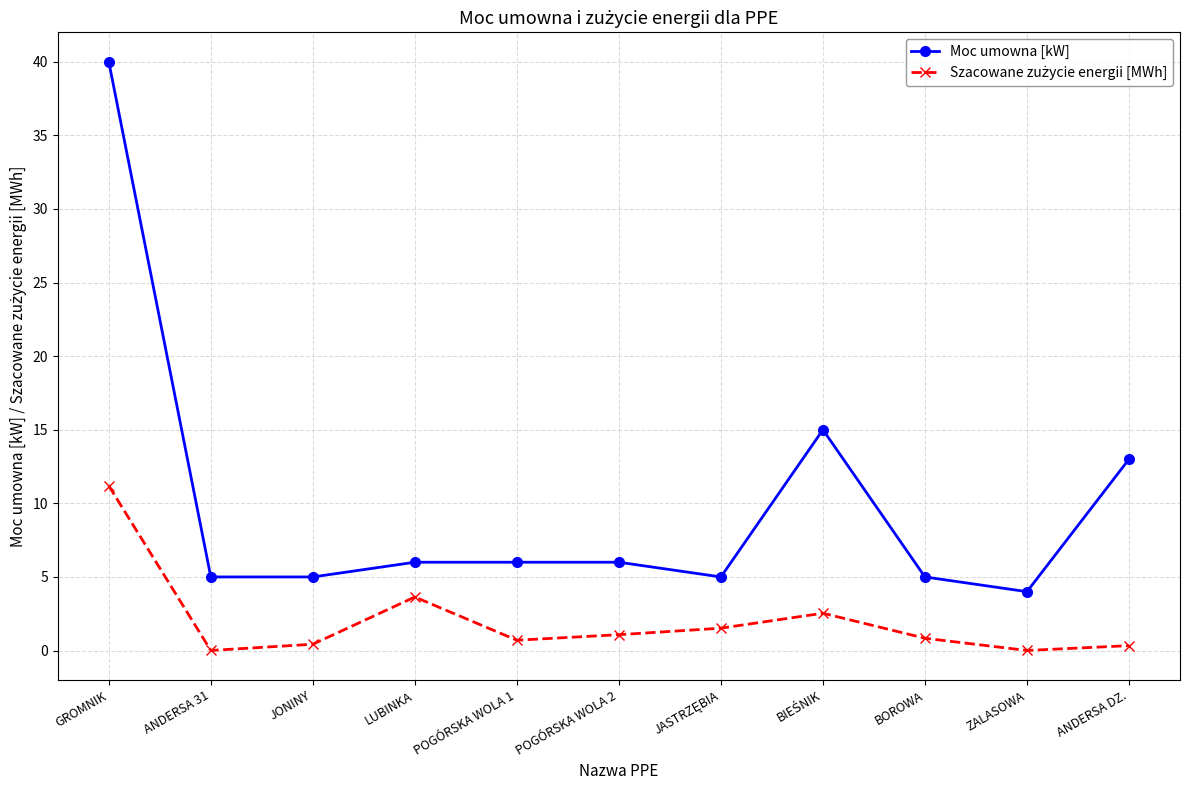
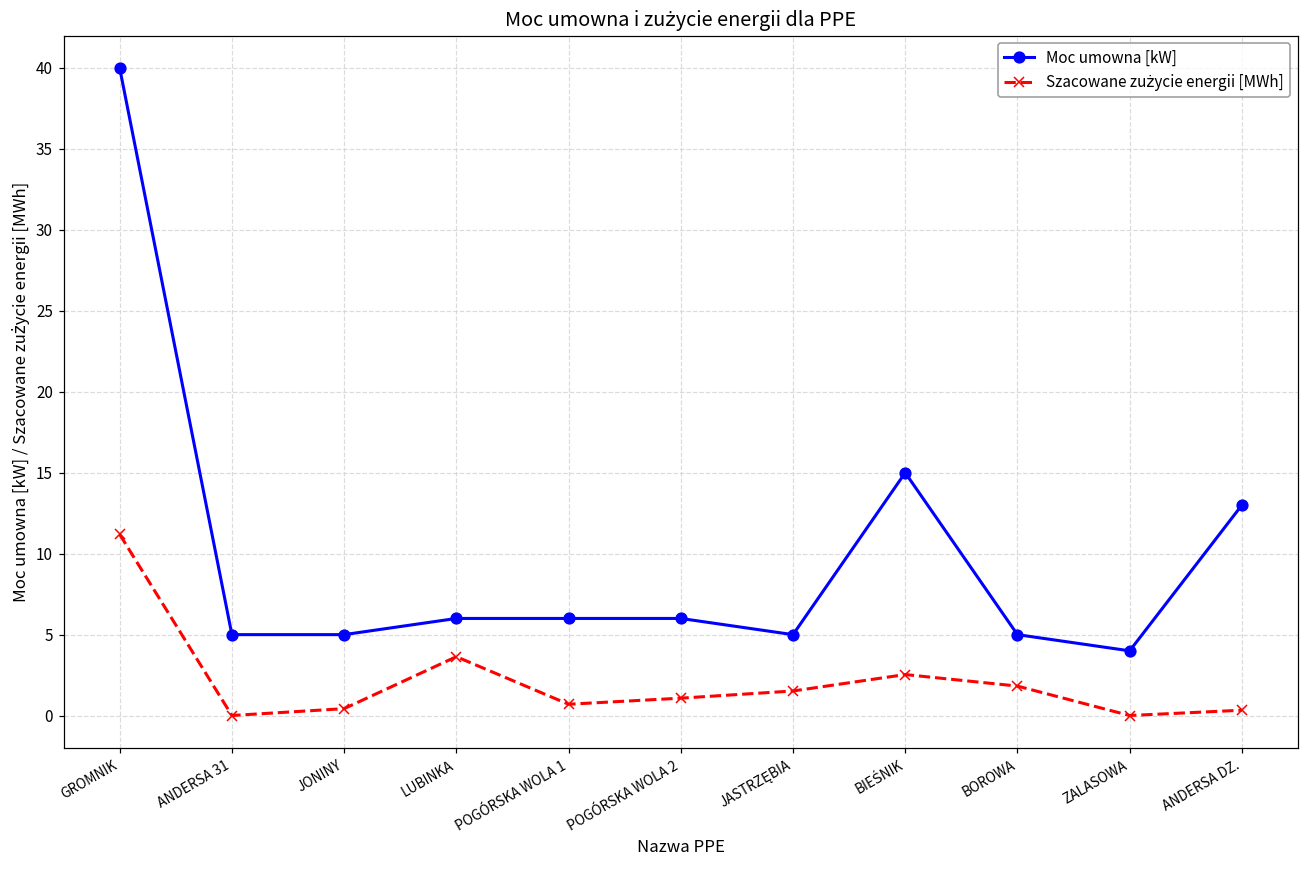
Szacowane zużycie energii [MWh], BOROWA: 0.8 -> 1.8
